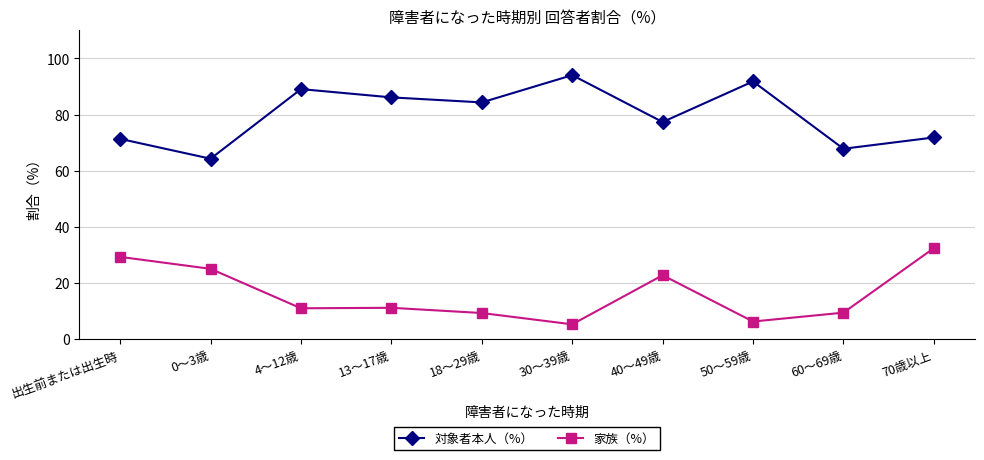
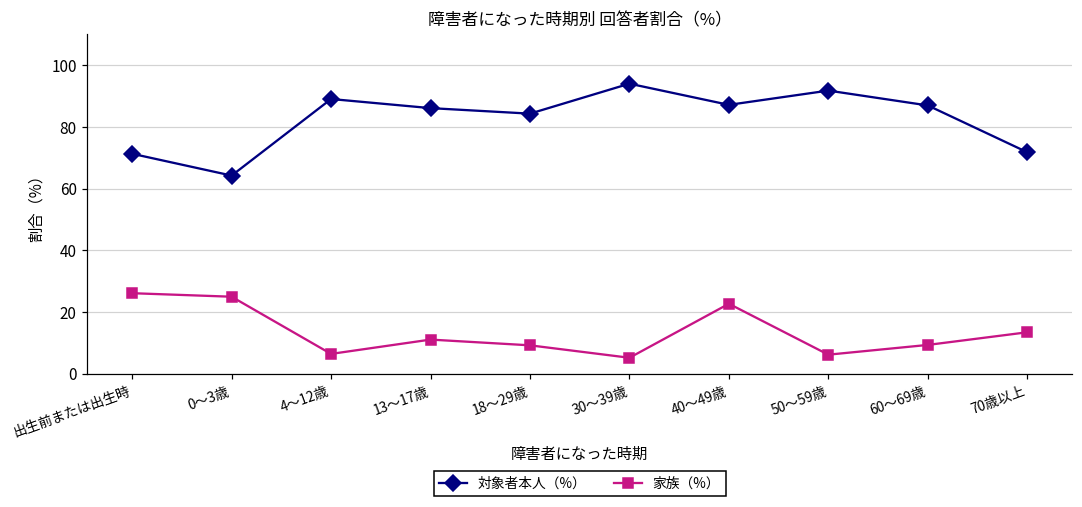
家族（%）, 出生前または出生時: 29 -> 26
家族（%）, 4～12歳: 11 -> 6
対象者本人（%）, 40～49歳: 77 -> 87
対象者本人（%）, 60～69歳: 68 -> 87
家族（%）, 70歳以上: 32 -> 13
